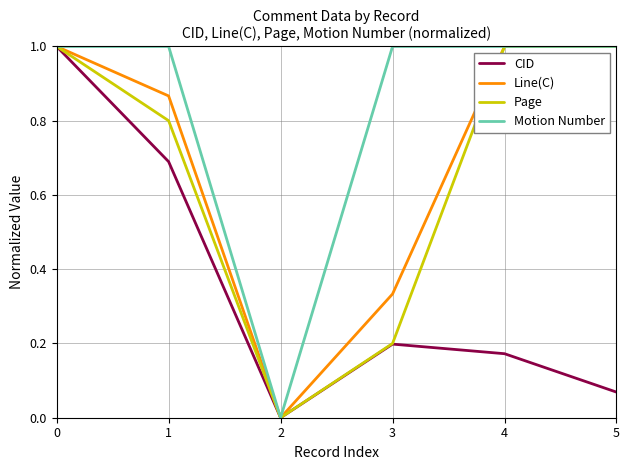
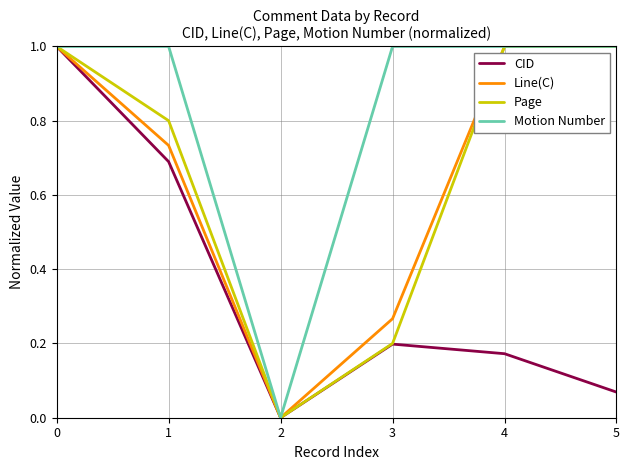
Line(C), 1: 0.87 -> 0.73
Line(C), 3: 0.33 -> 0.27
